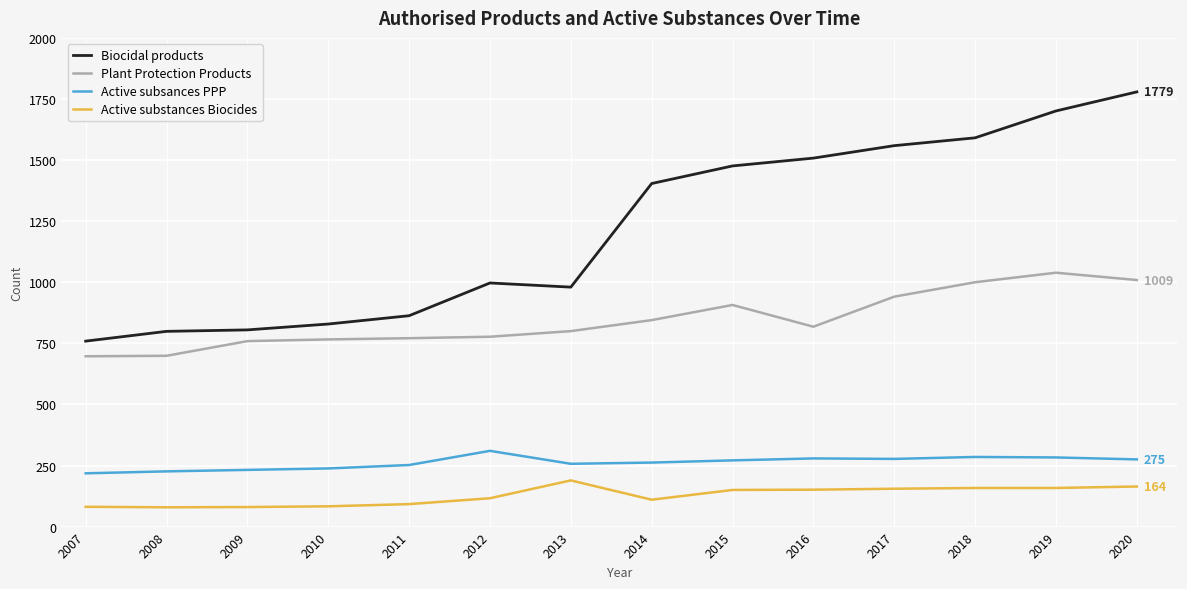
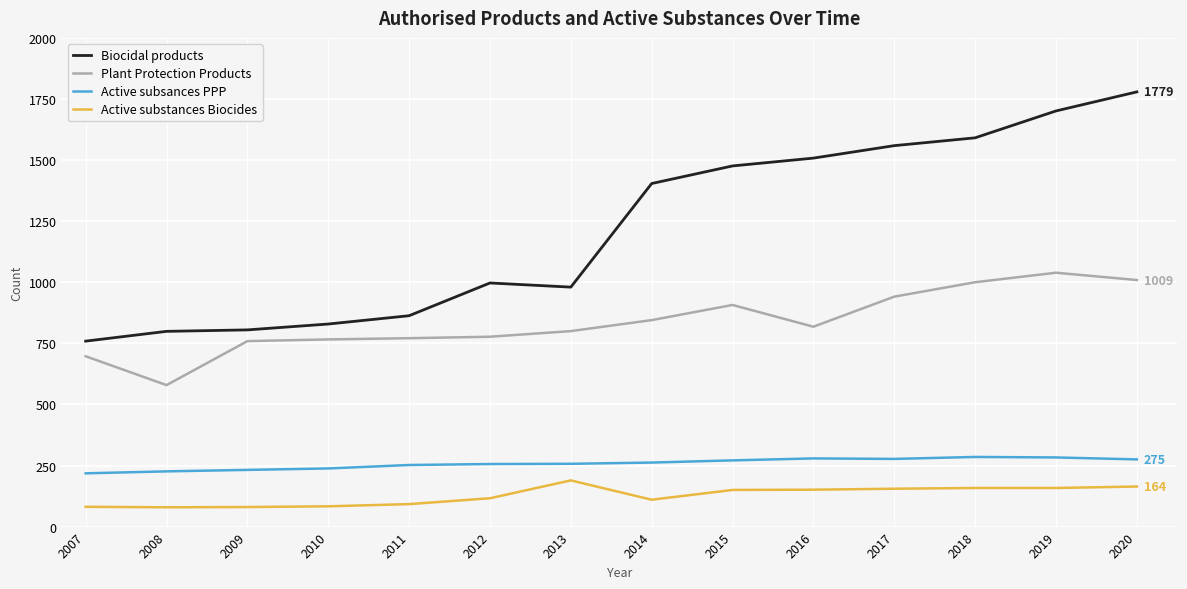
Plant Protection Products, 2008: 700 -> 580
Active subsances PPP, 2012: 310 -> 260
